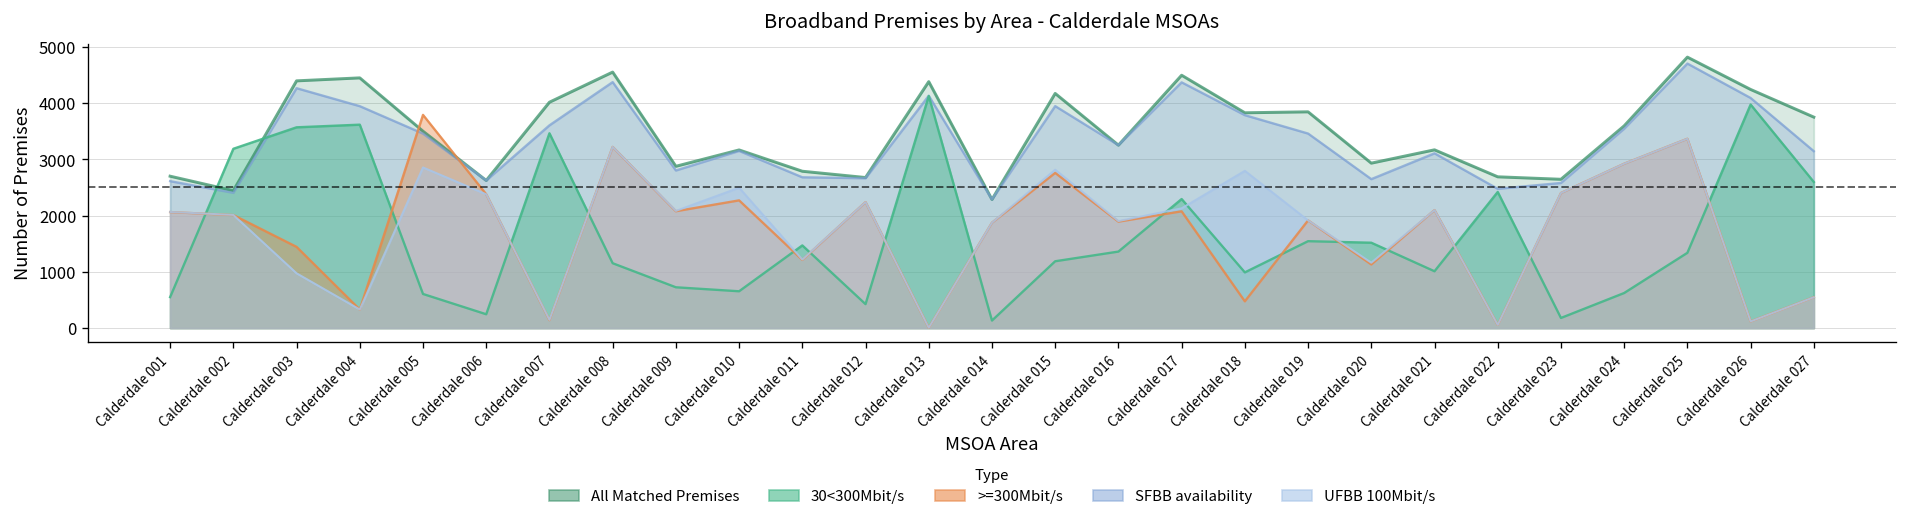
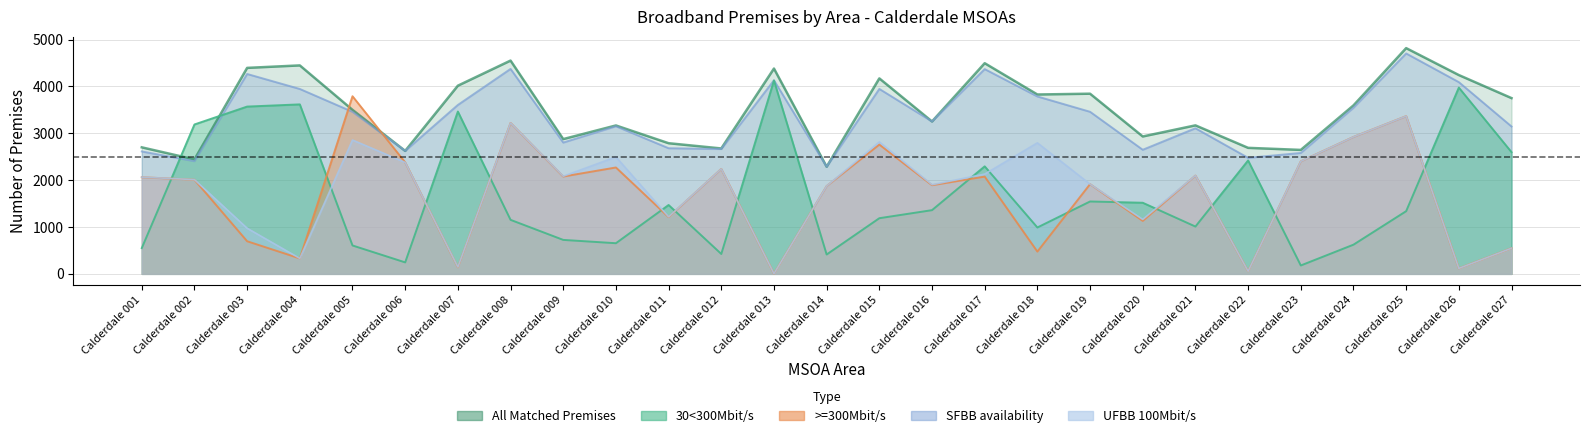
>=300Mbit/s, Calderdale 003: 1400 -> 700
30<300Mbit/s, Calderdale 014: 100 -> 400
